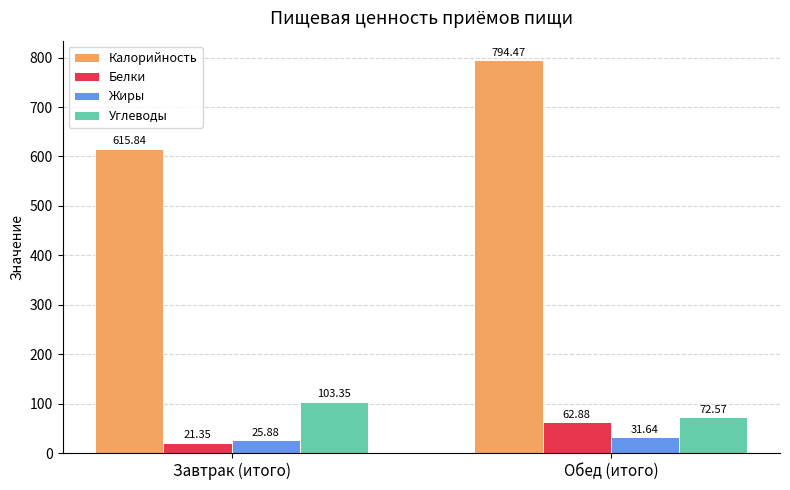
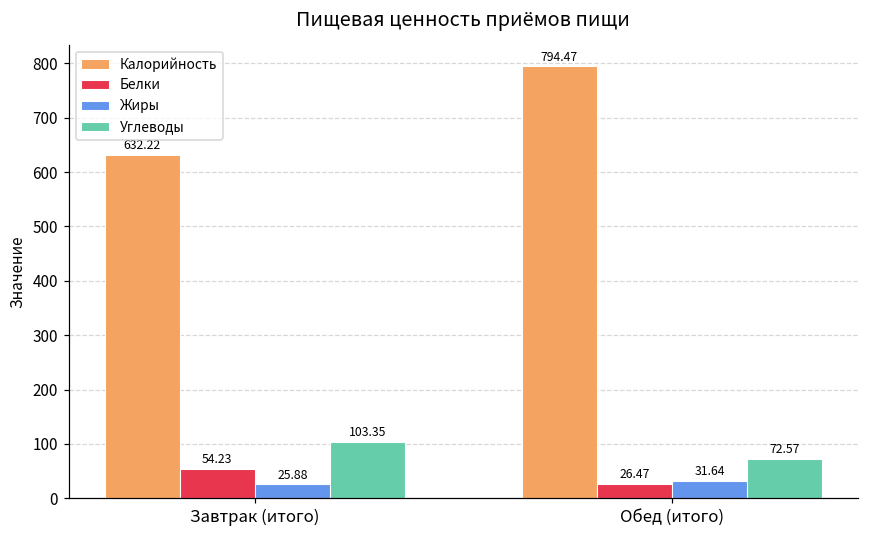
Калорийность, Завтрак (итого): 615.84 -> 632.22
Белки, Завтрак (итого): 21.35 -> 54.23
Белки, Обед (итого): 62.88 -> 26.47
